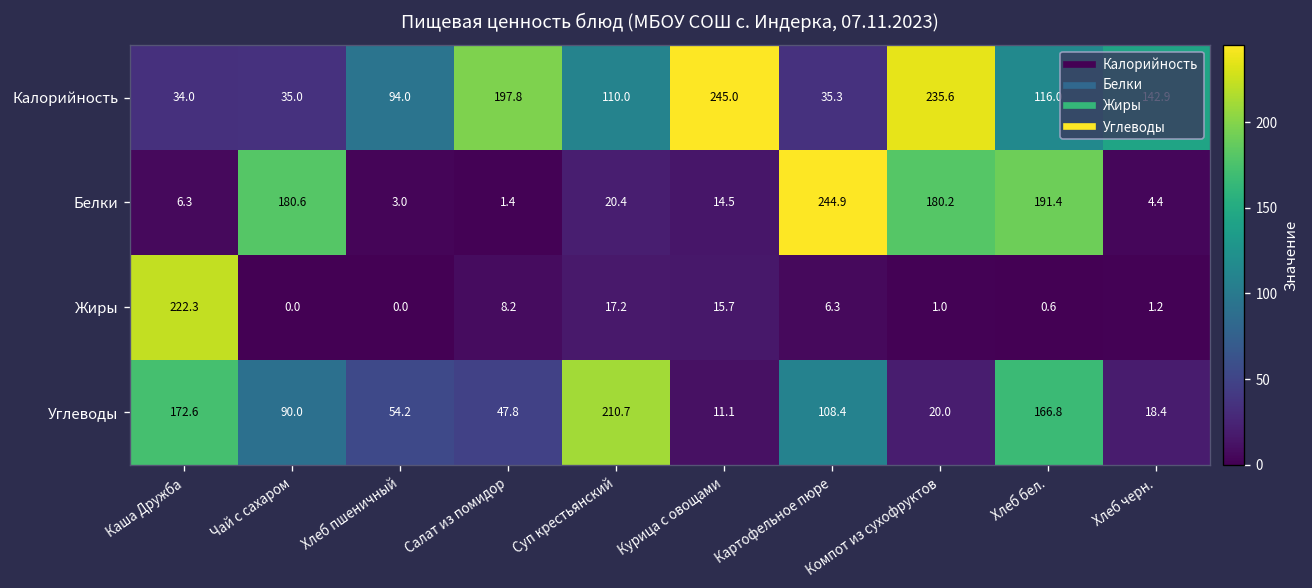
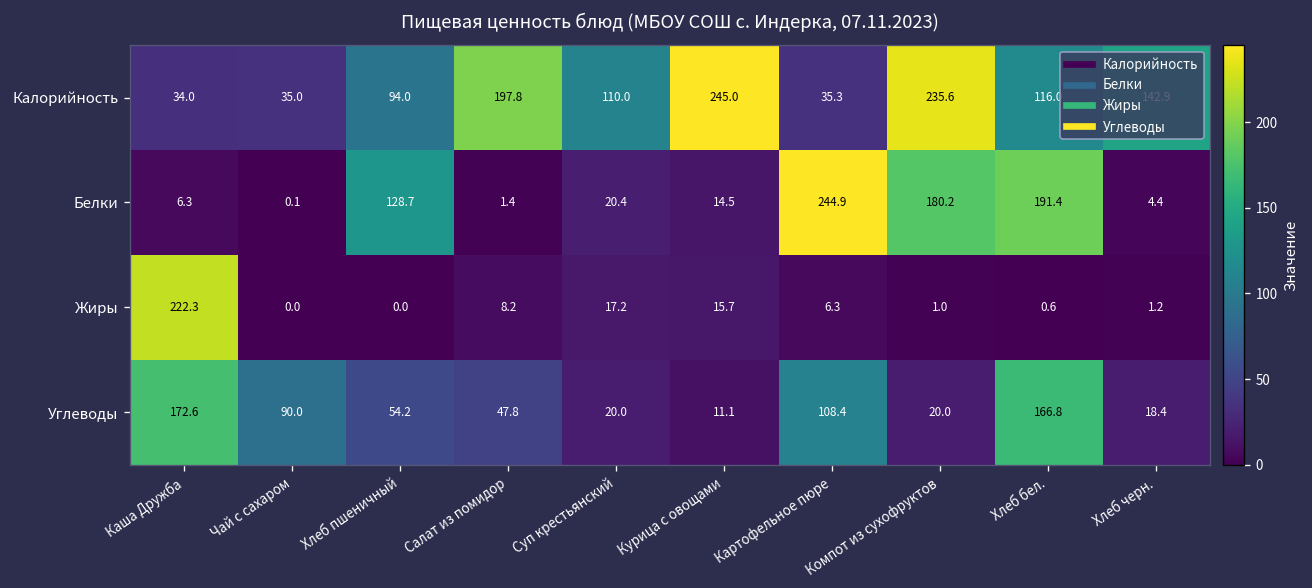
Белки, Чай с сахаром: 180.6 -> 0.1
Белки, Хлеб пшеничный: 3.0 -> 128.7
Углеводы, Суп крестьянский: 210.7 -> 20.0
